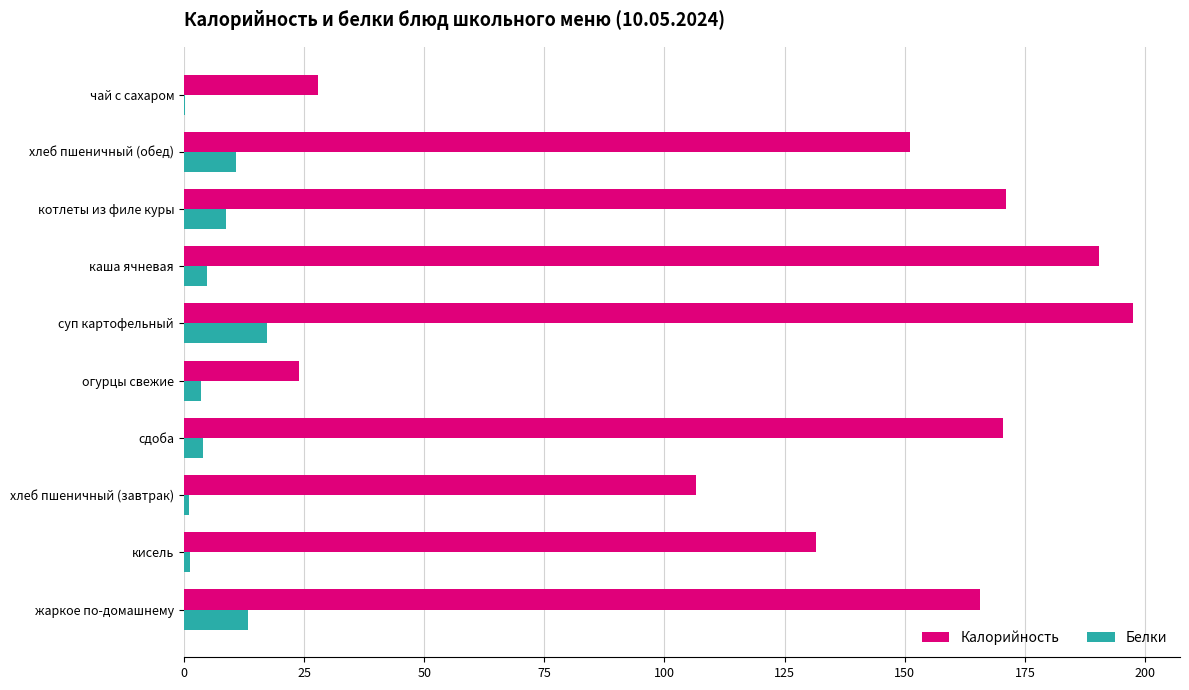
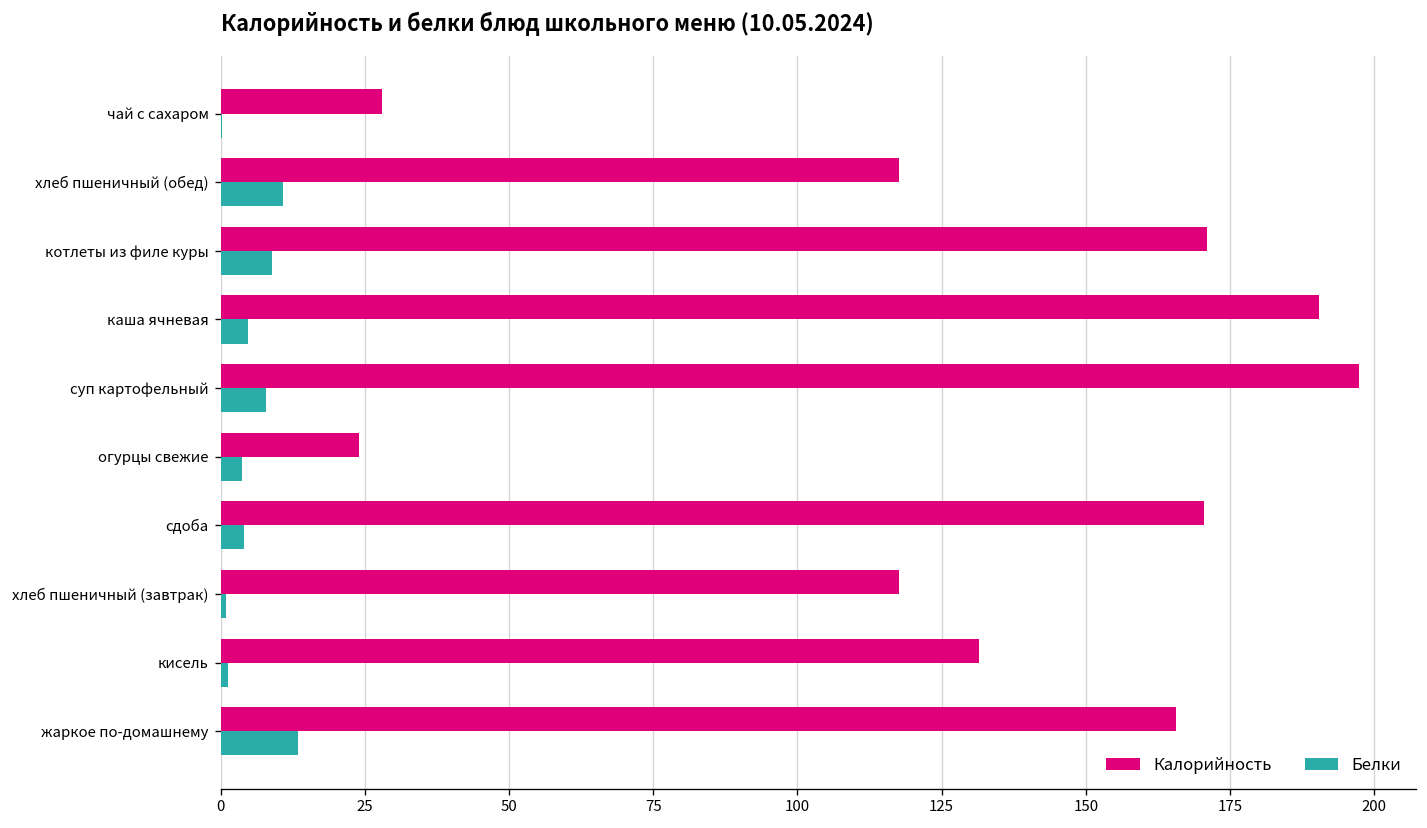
Калорийность, хлеб пшеничный (обед): 151 -> 118
Белки, суп картофельный: 17 -> 8
Калорийность, хлеб пшеничный (завтрак): 107 -> 118
